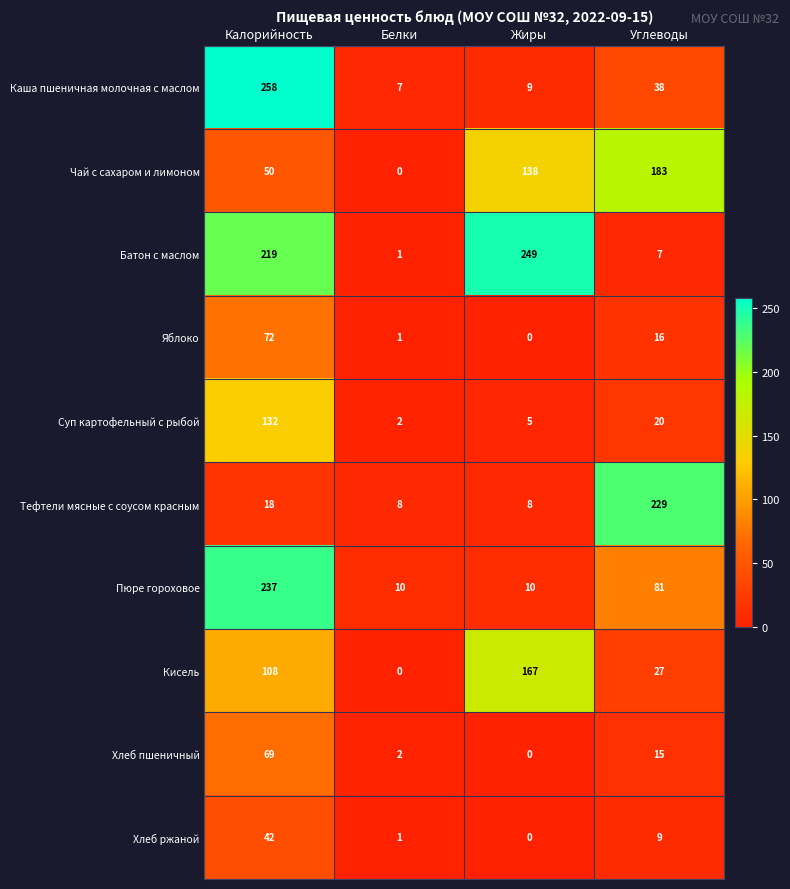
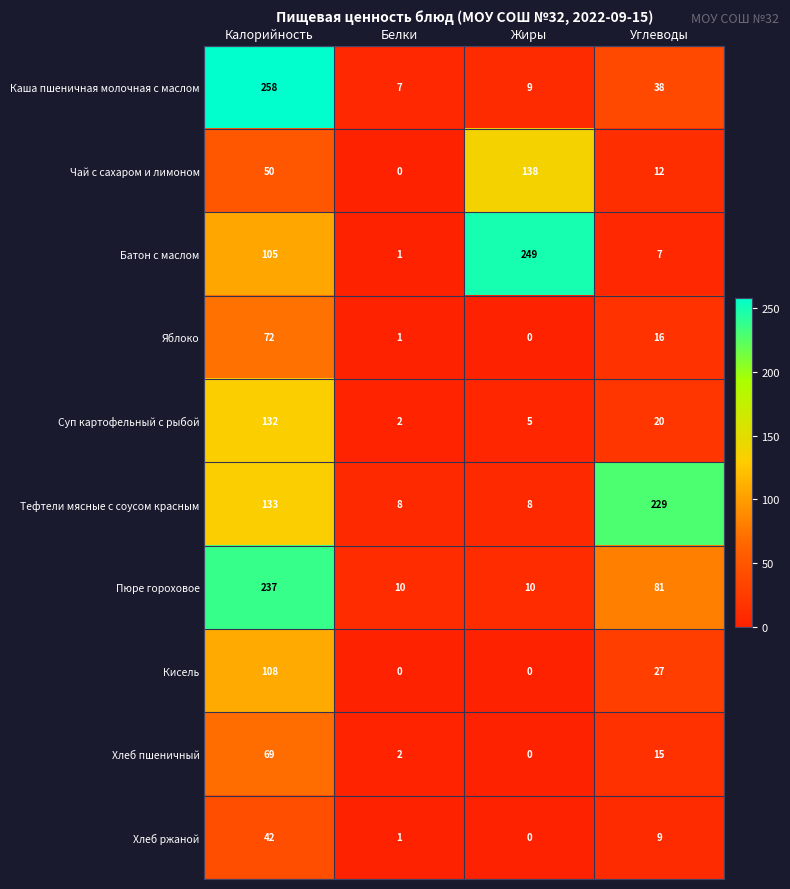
Чай с сахаром и лимоном, Углеводы: 183 -> 12
Батон с маслом, Калорийность: 219 -> 105
Тефтели мясные с соусом красным, Калорийность: 18 -> 133
Кисель, Жиры: 167 -> 0
